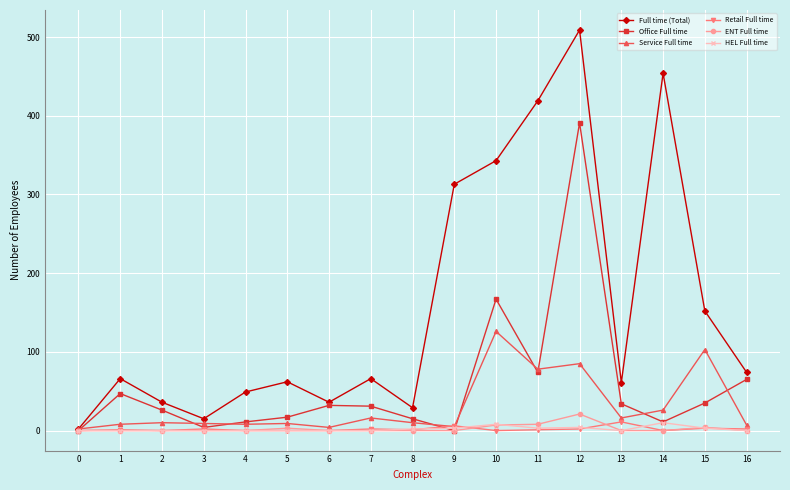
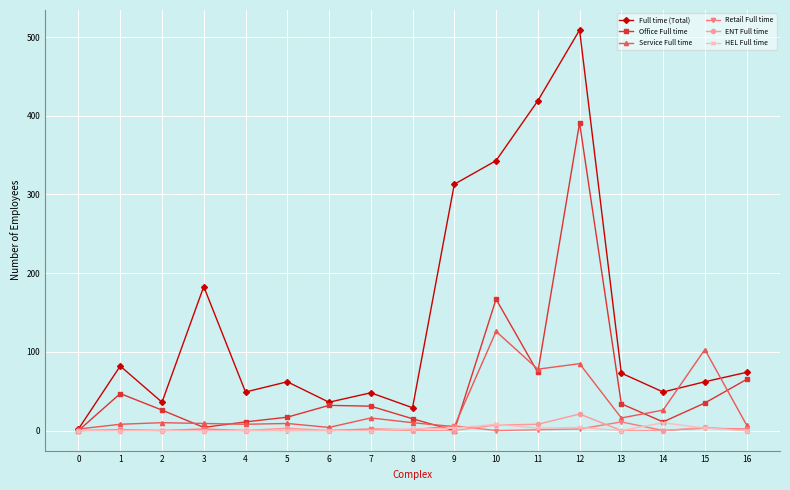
Full time (Total), 1: 70 -> 80
Full time (Total), 3: 20 -> 180
Full time (Total), 7: 70 -> 50
Full time (Total), 13: 60 -> 70
Full time (Total), 14: 450 -> 50
Full time (Total), 15: 150 -> 60
